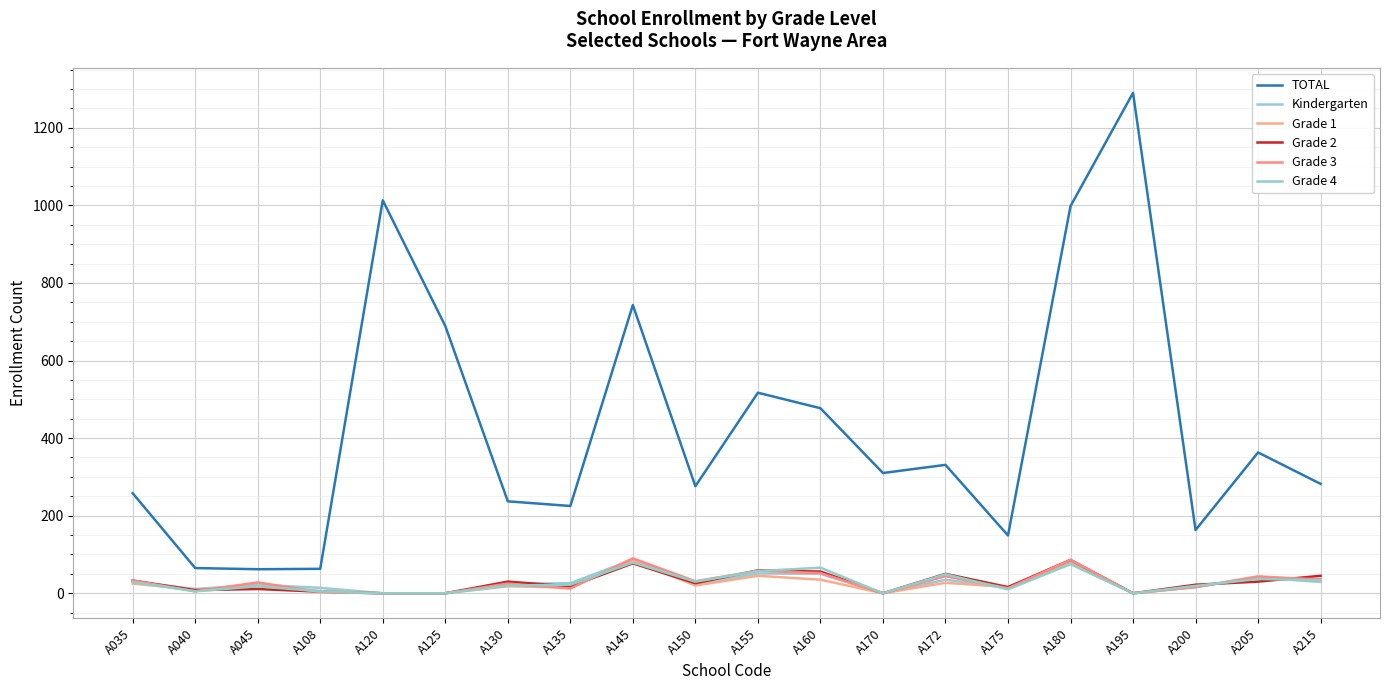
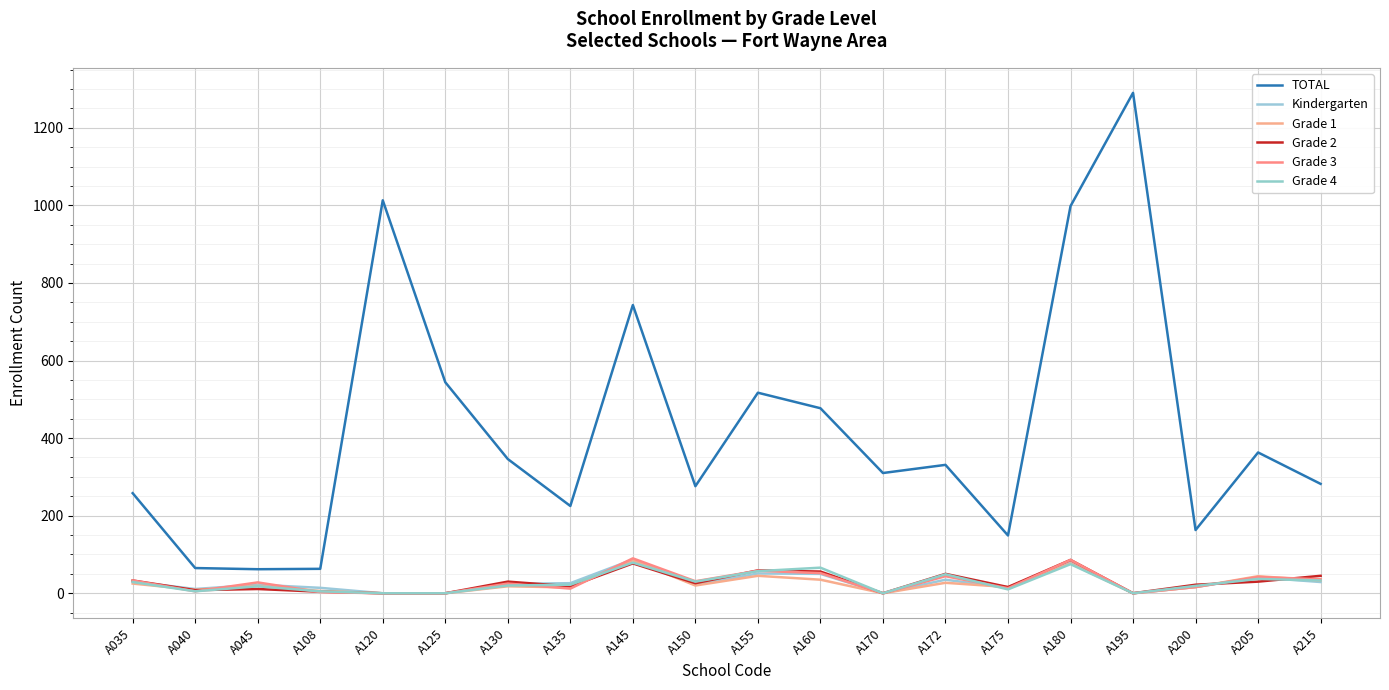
TOTAL, A125: 690 -> 540
TOTAL, A130: 240 -> 350
